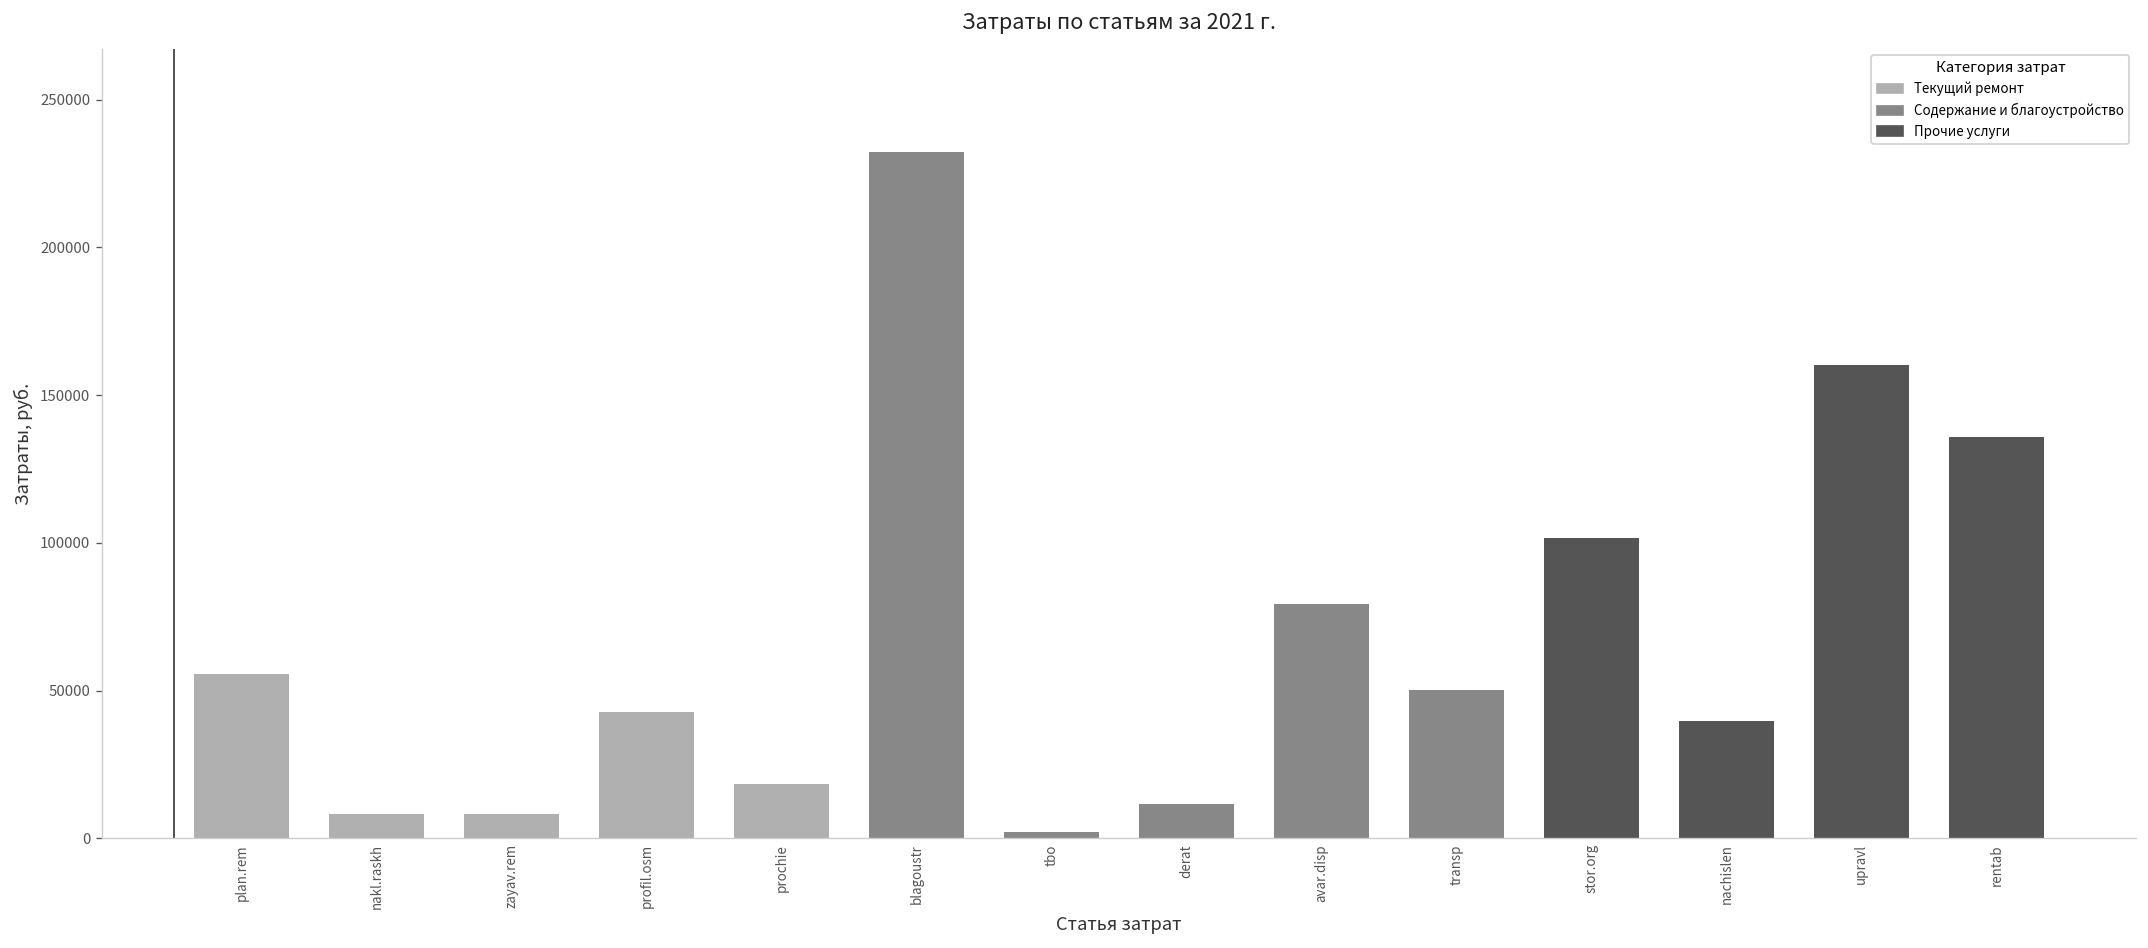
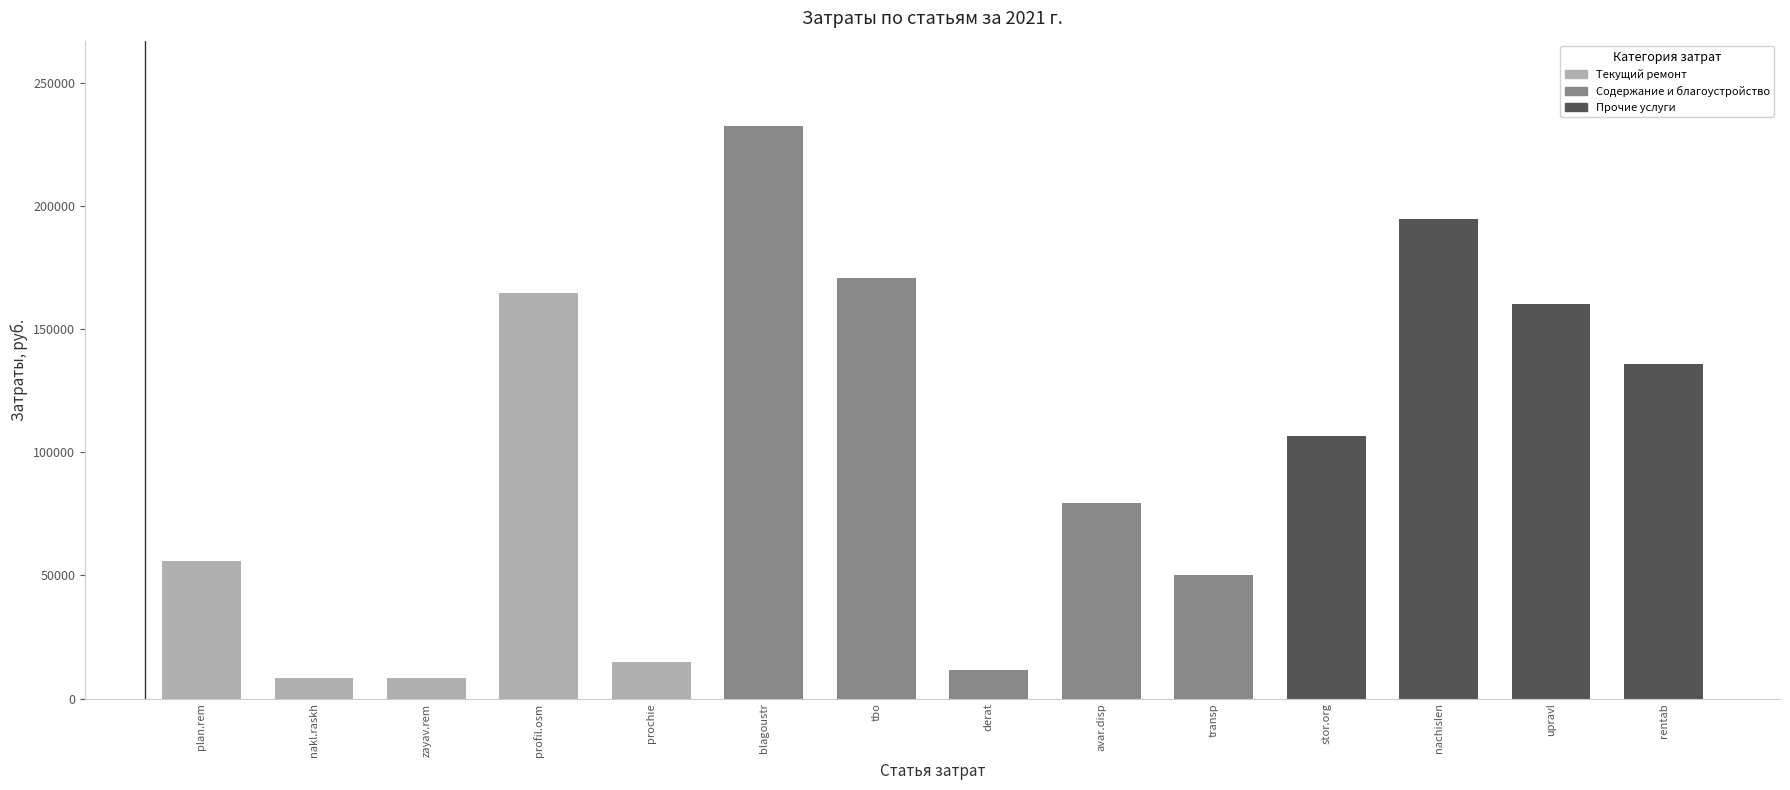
profil.osm: 43000 -> 165000
prochie: 18000 -> 15000
tbо: 2000 -> 171000
stor.org: 102000 -> 107000
nachislen: 40000 -> 195000
